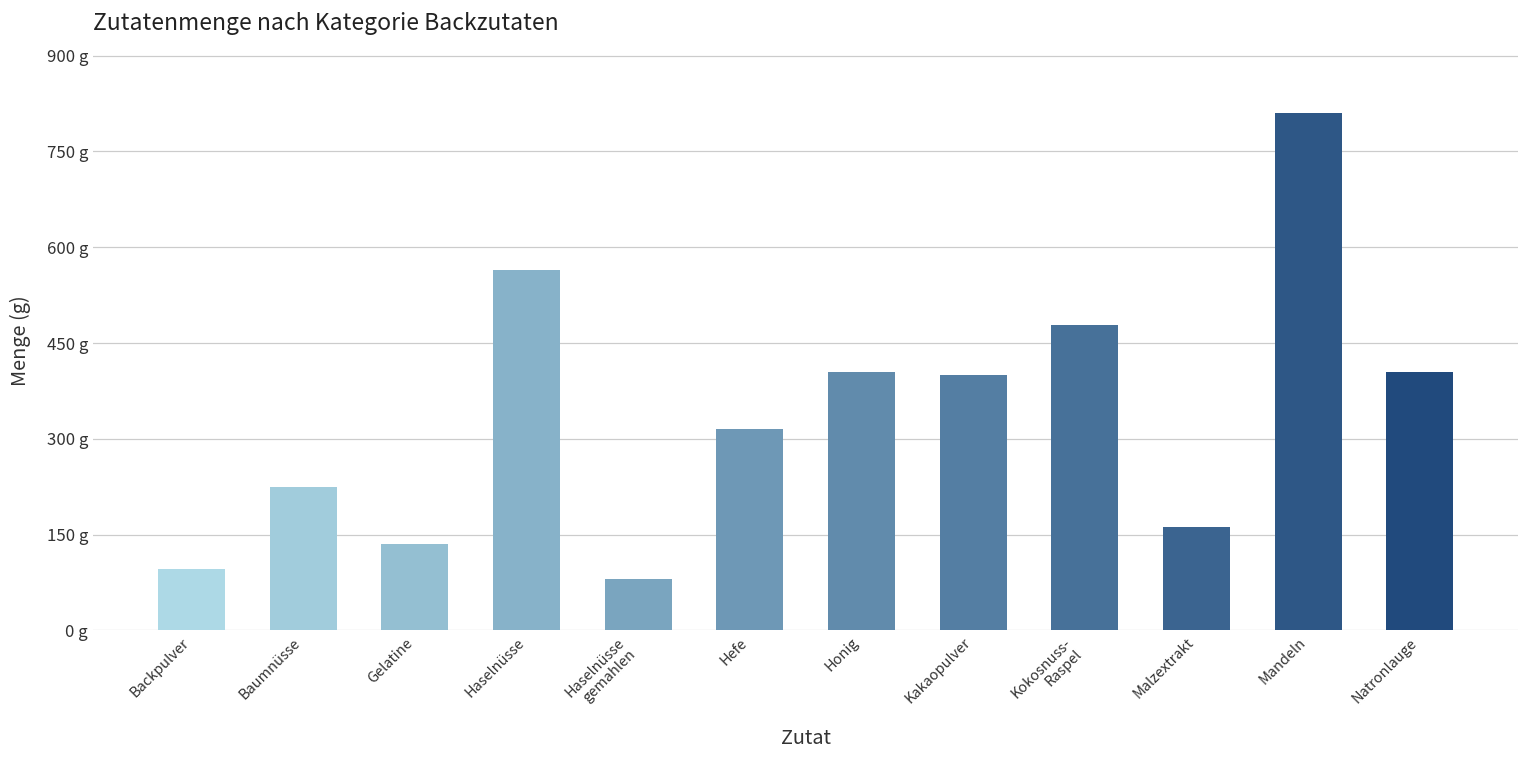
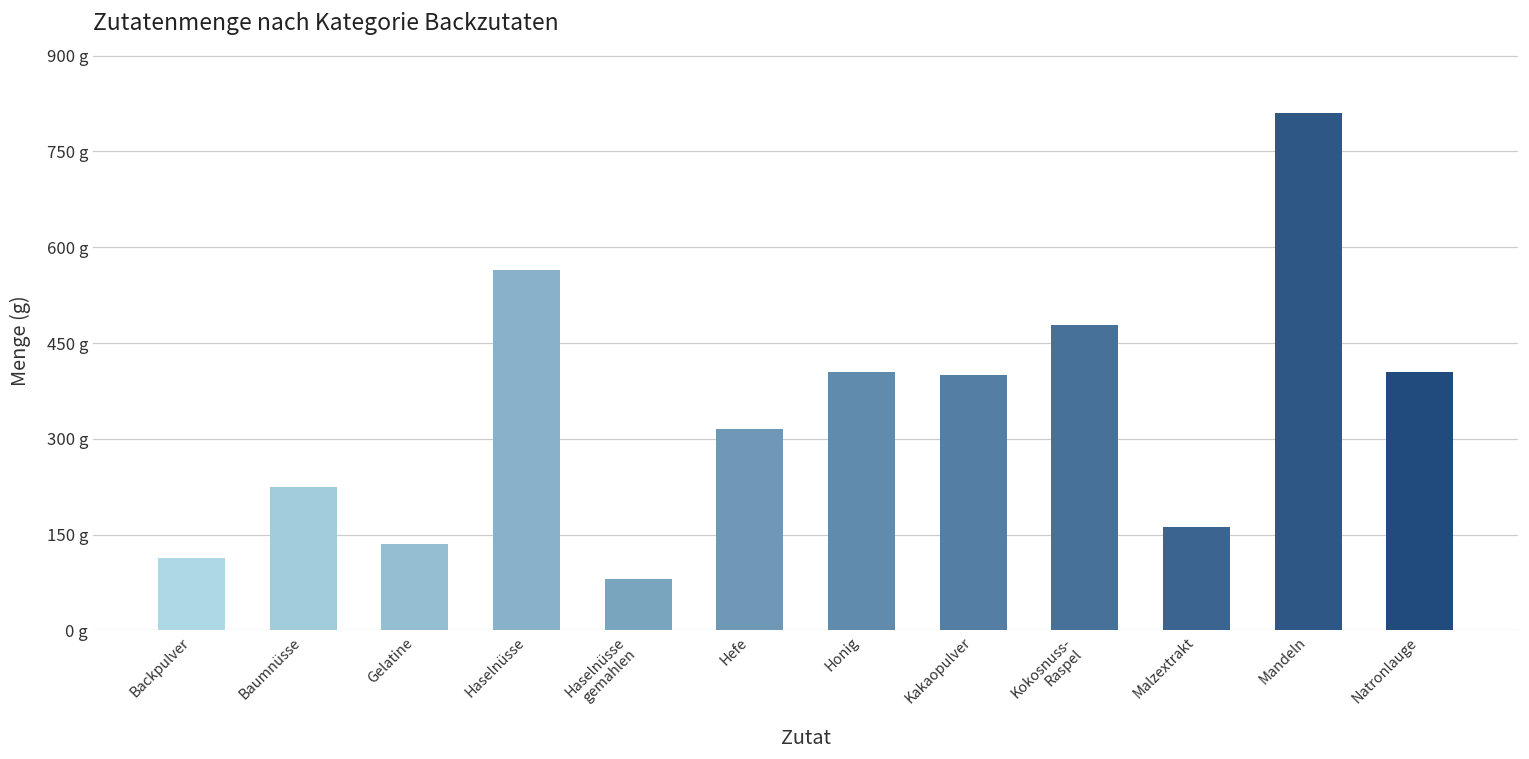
Backpulver: 100 g -> 110 g
